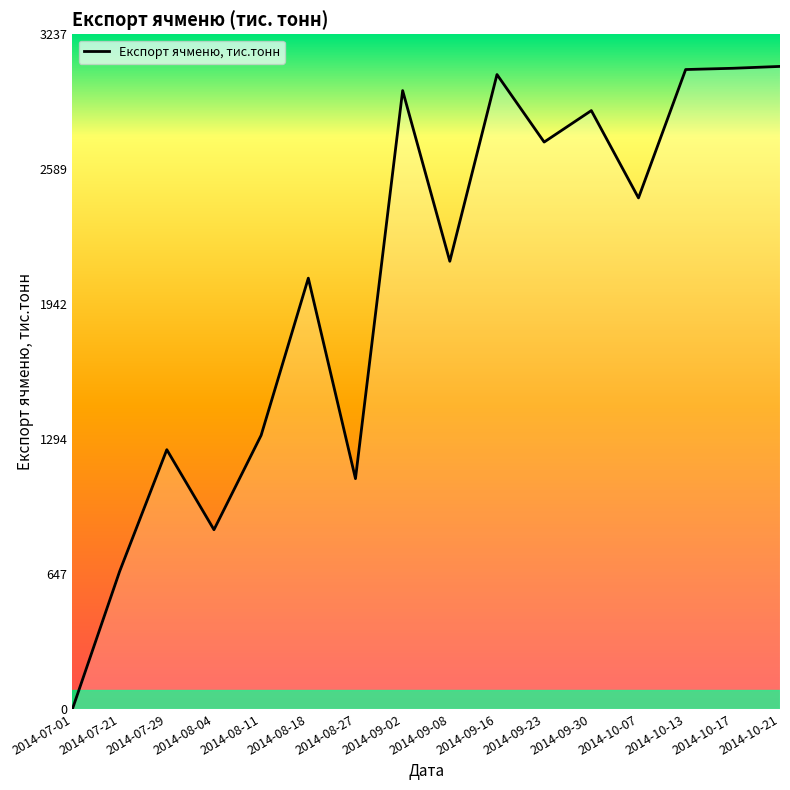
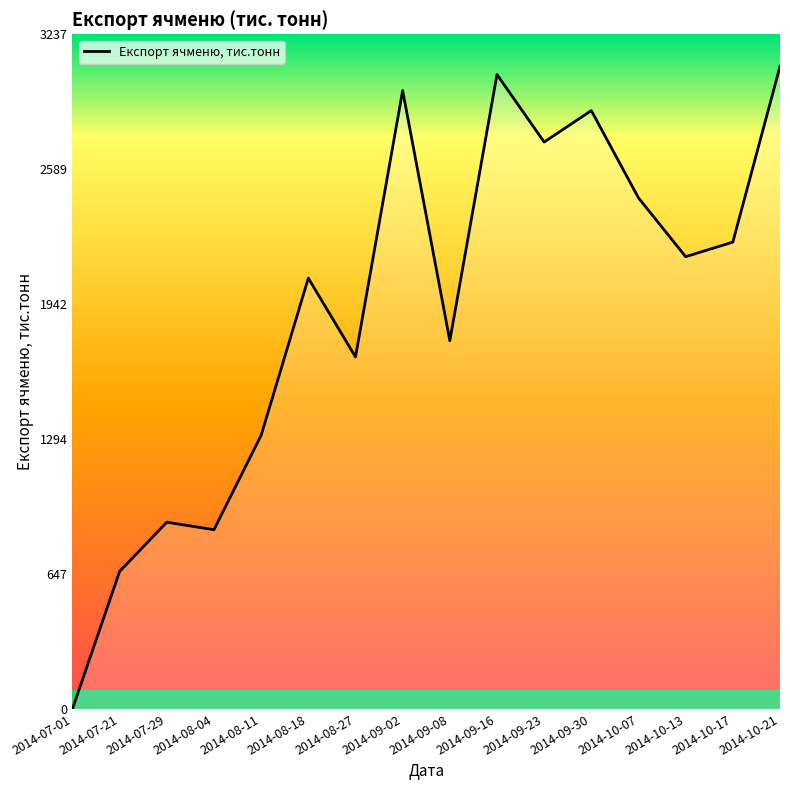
2014-07-29: 1240 -> 900
2014-08-27: 1110 -> 1690
2014-09-08: 2150 -> 1770
2014-10-13: 3070 -> 2170
2014-10-17: 3070 -> 2240
